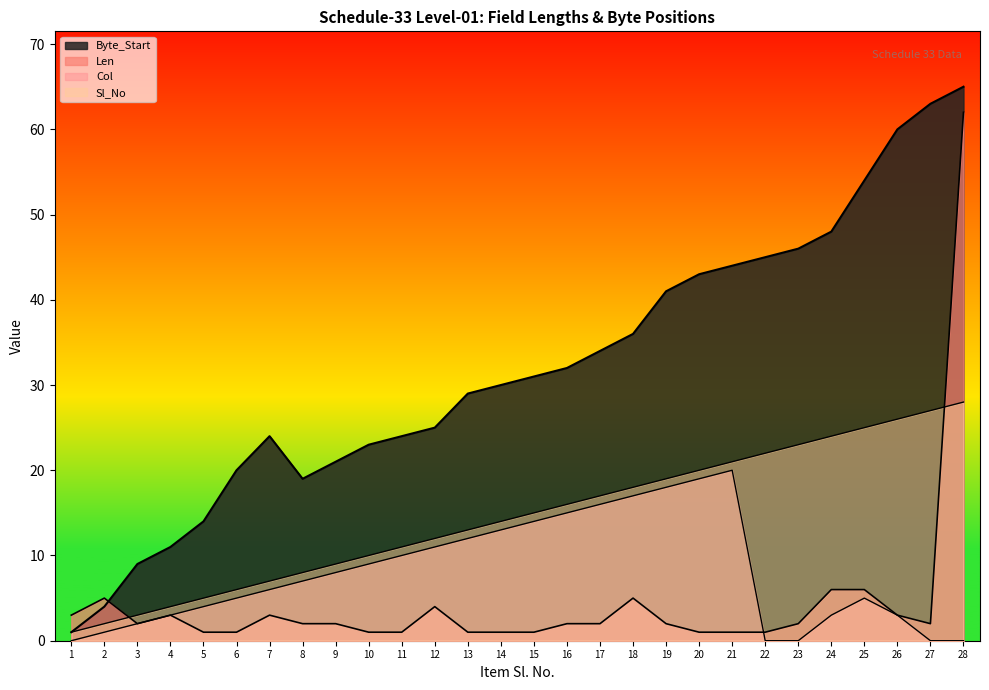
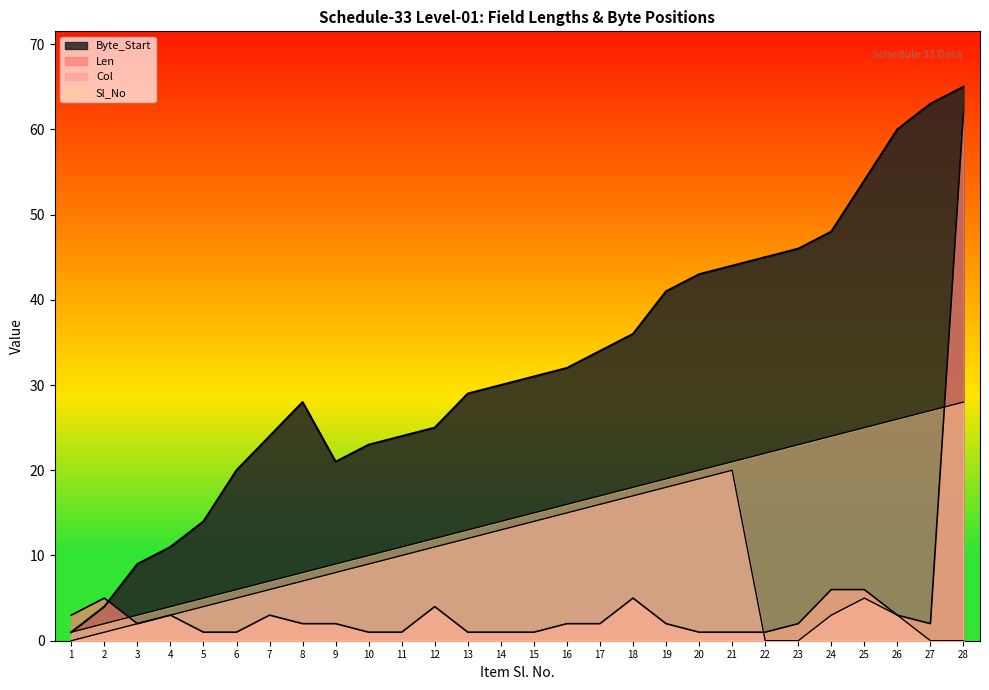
Byte_Start, 8: 19 -> 28
